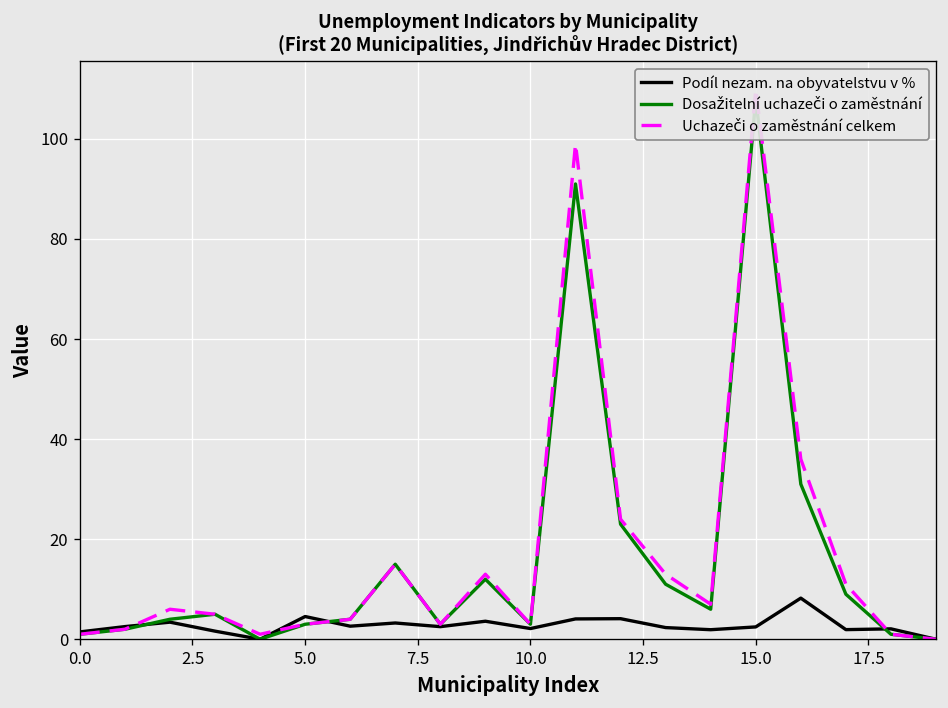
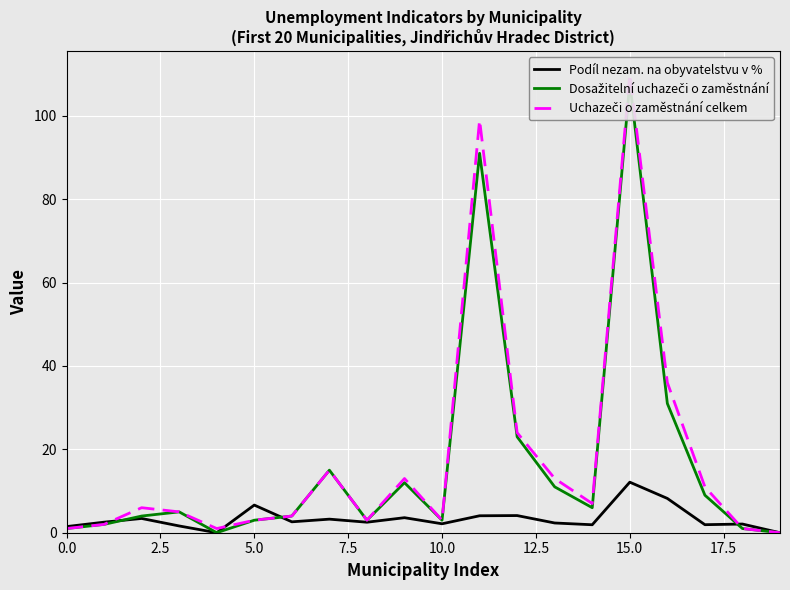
Podíl nezam. na obyvatelstvu v %, 5.0: 5 -> 7
Podíl nezam. na obyvatelstvu v %, 15.0: 2 -> 12
